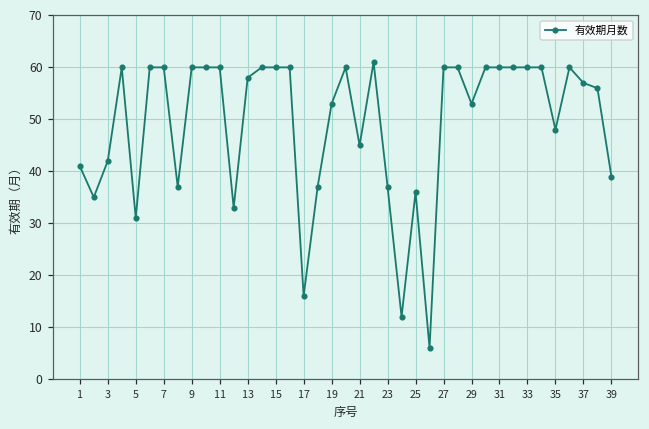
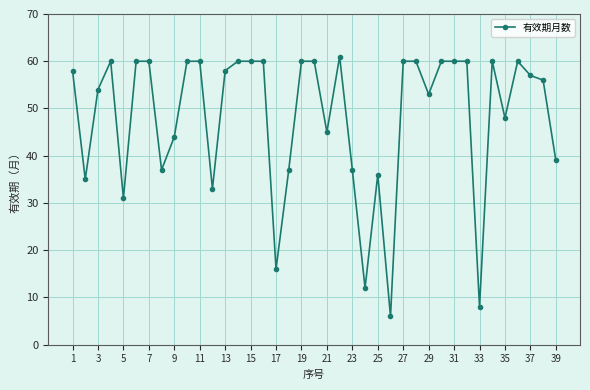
1: 41 -> 58
3: 42 -> 54
9: 60 -> 44
19: 53 -> 60
33: 60 -> 8
